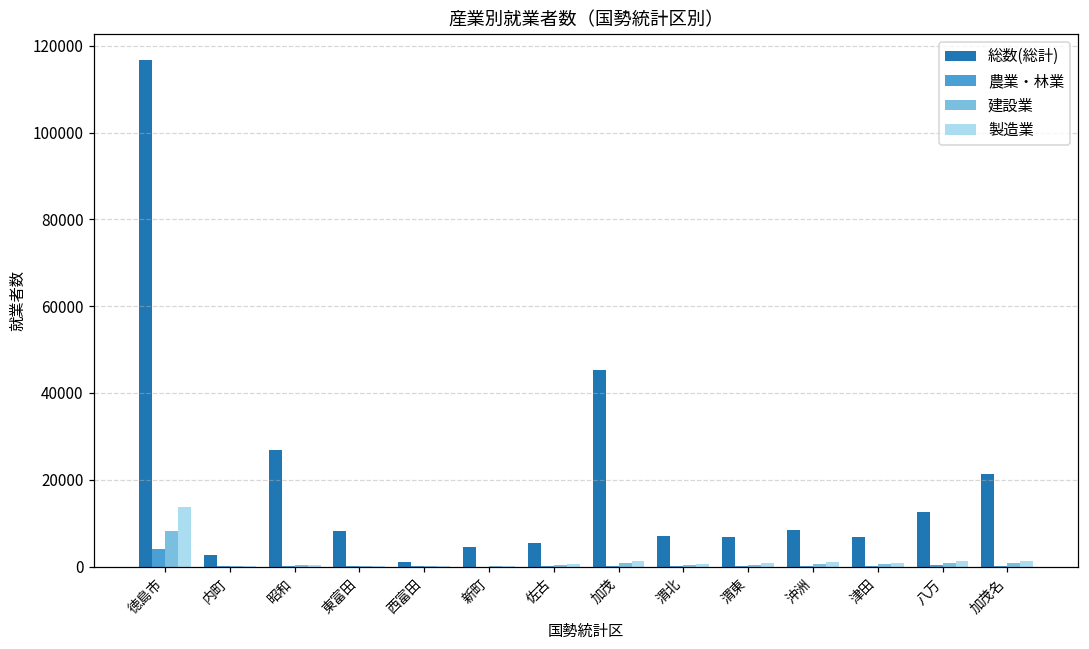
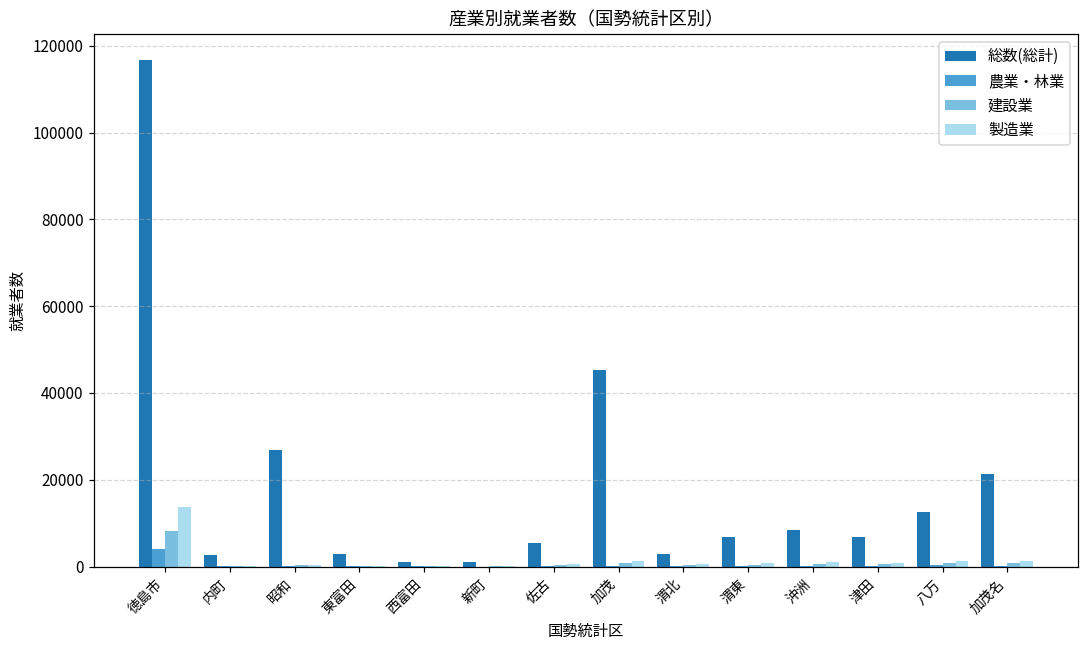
総数(総計), 東富田: 8000 -> 3000
総数(総計), 新町: 4000 -> 1000
総数(総計), 渭北: 7000 -> 3000
